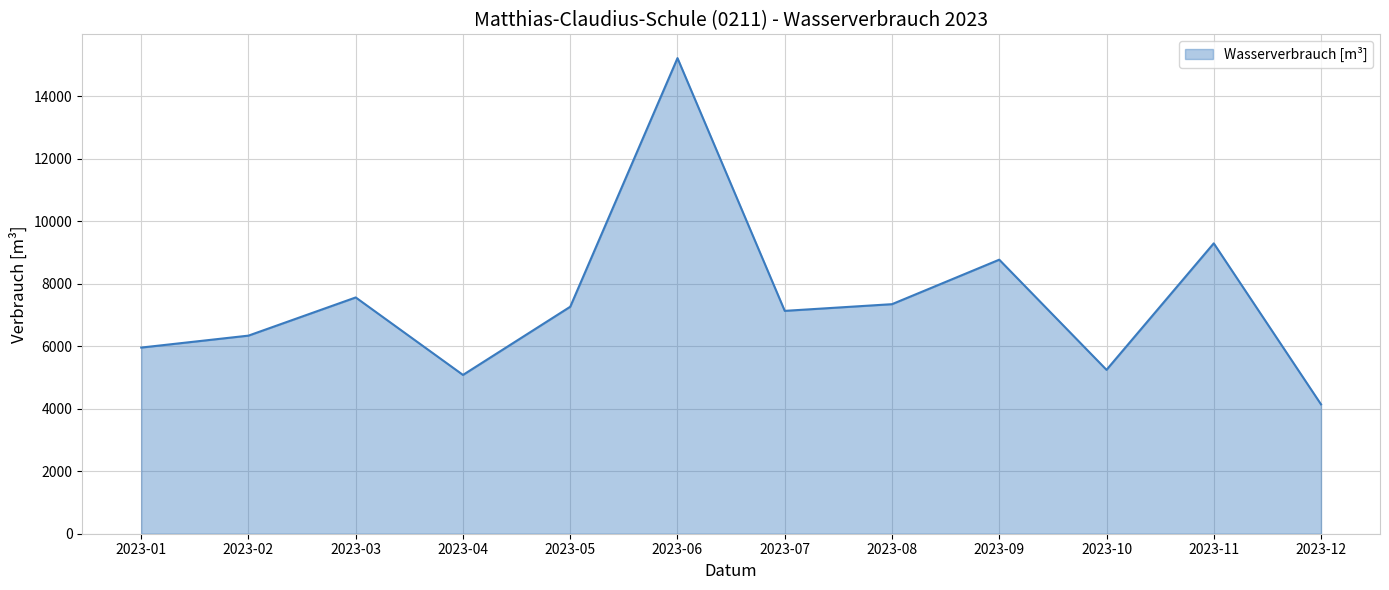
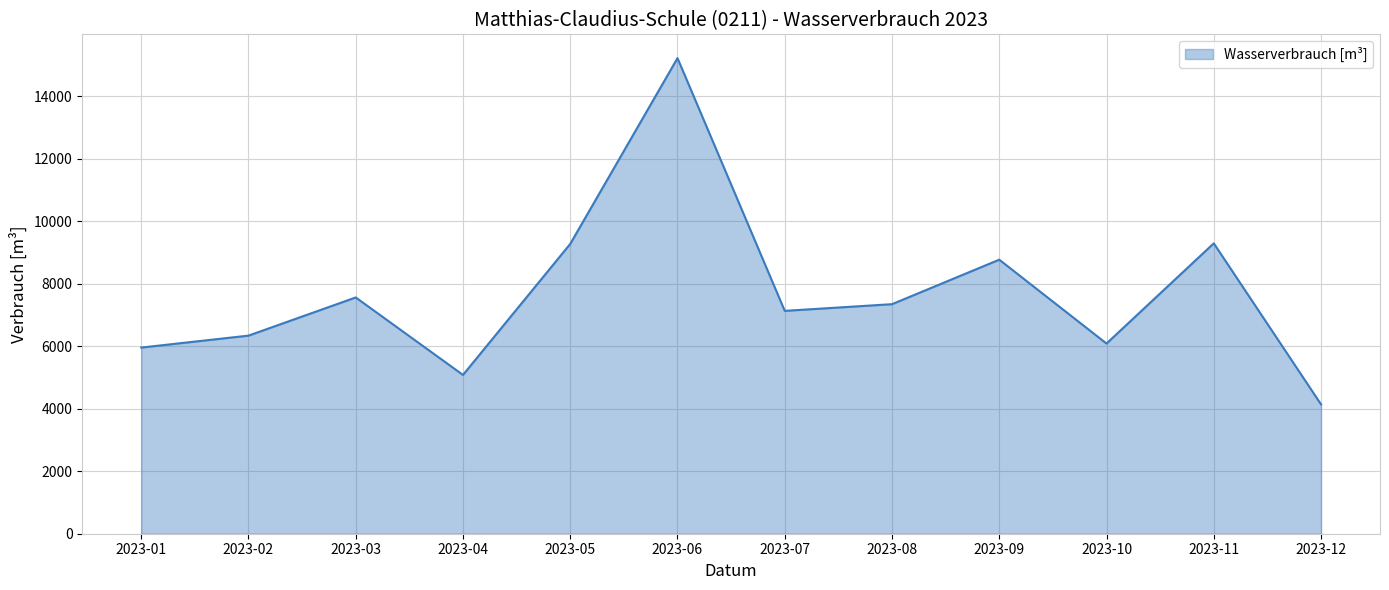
2023-05: 7300 -> 9300
2023-10: 5200 -> 6100
